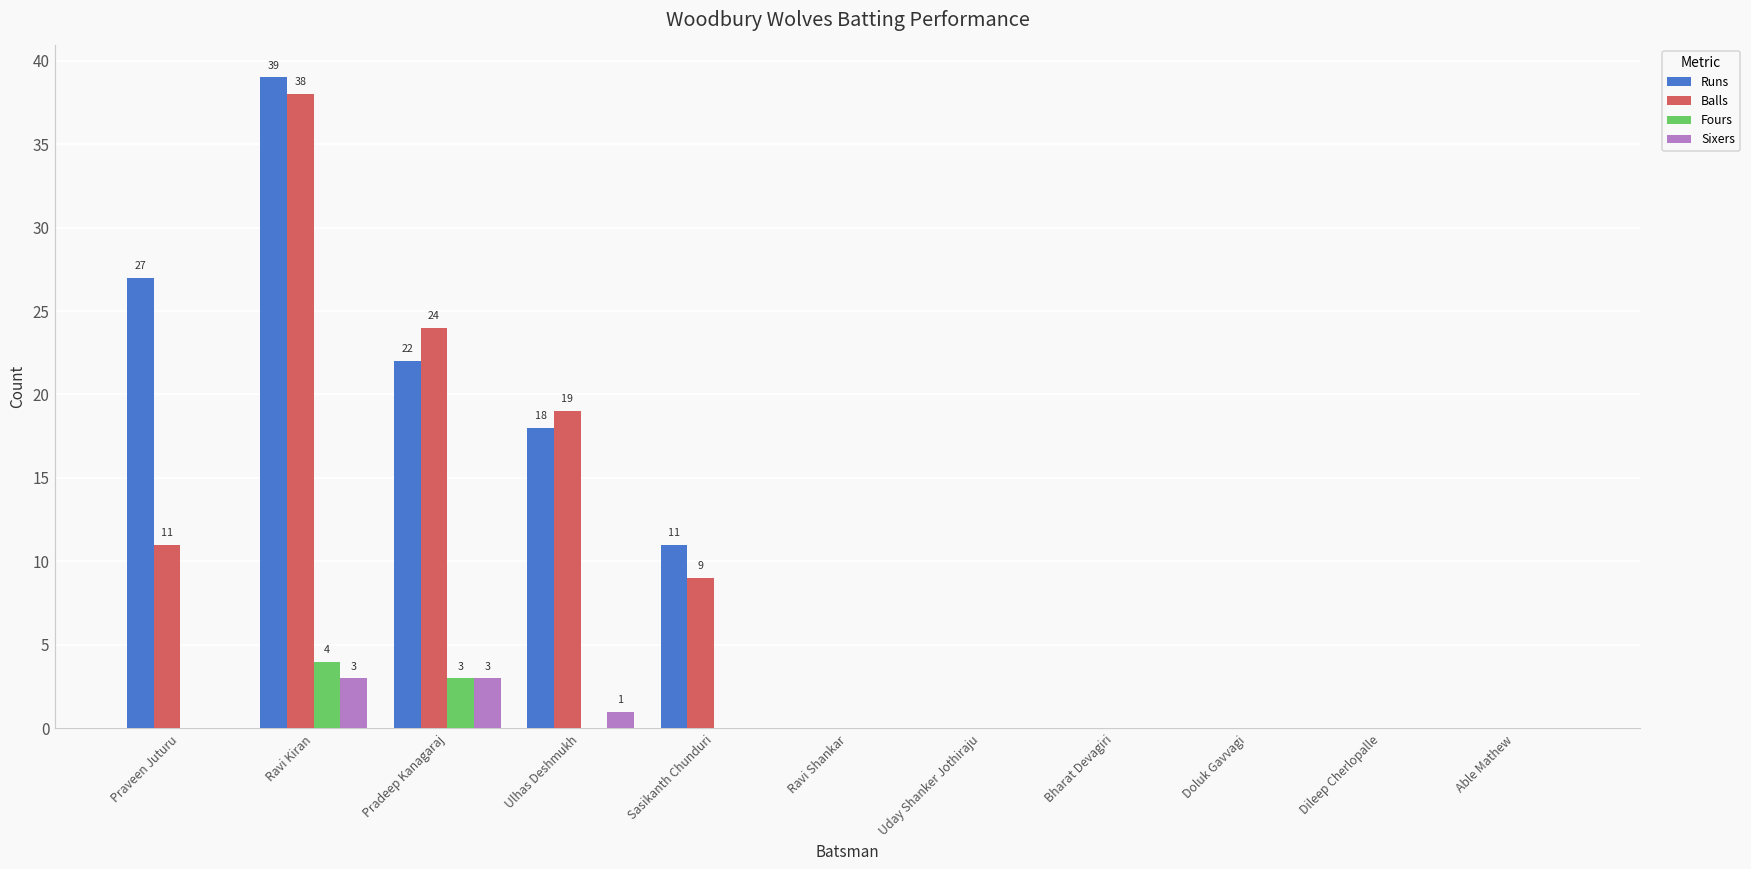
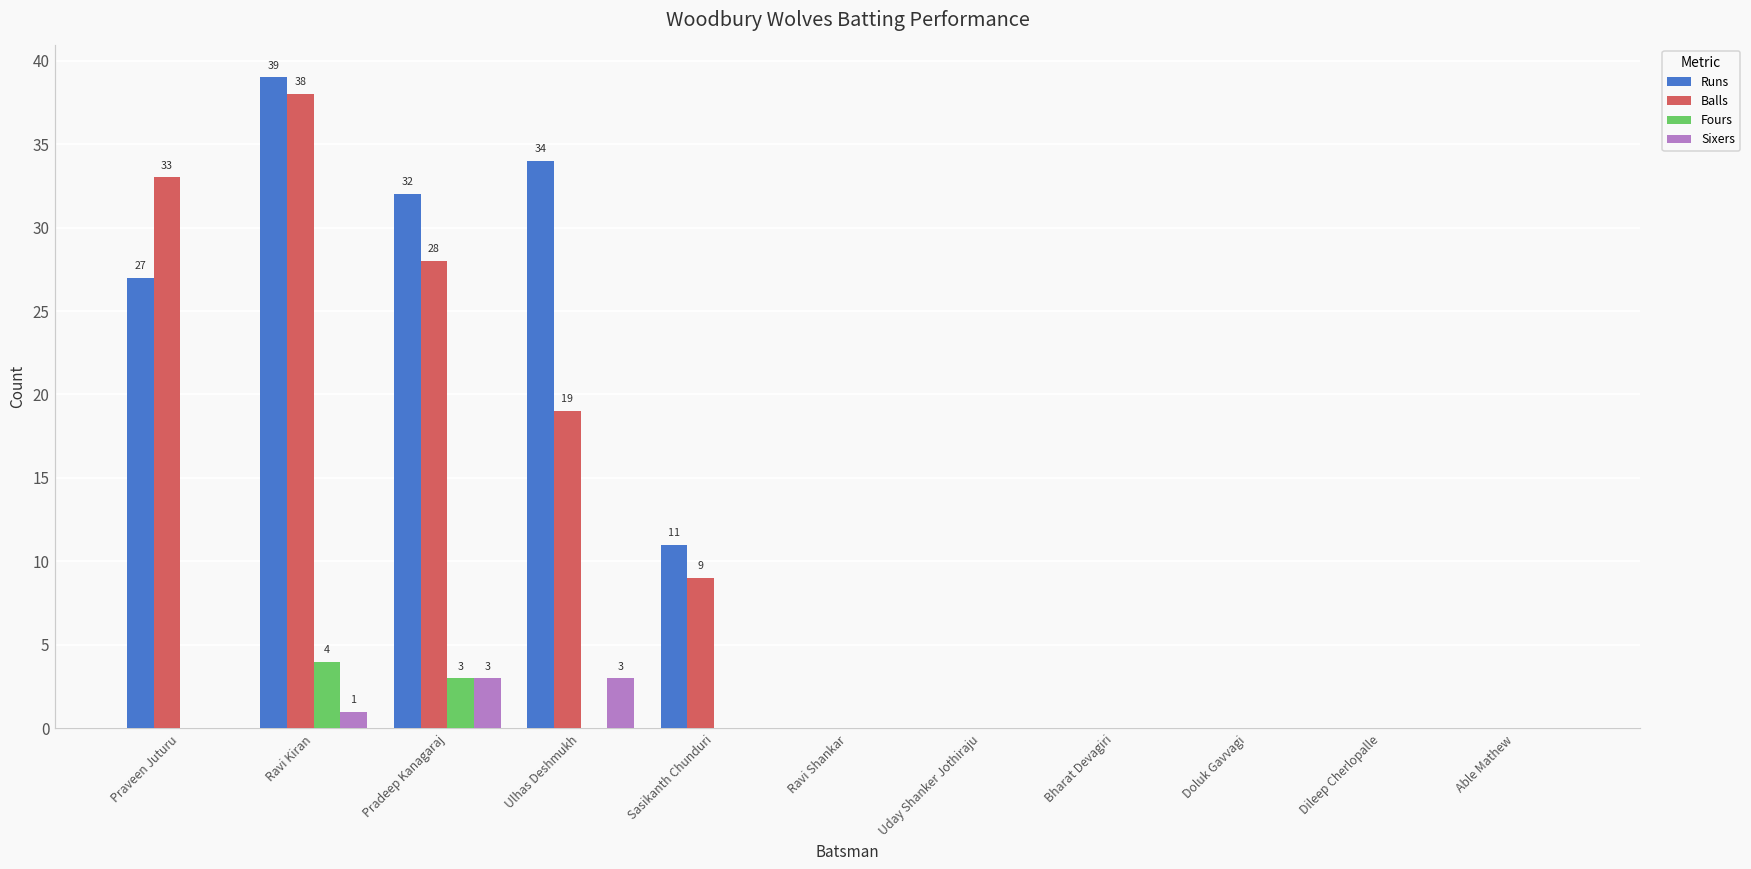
Balls, Praveen Juturu: 11 -> 33
Sixers, Ravi Kiran: 3 -> 1
Runs, Pradeep Kanagaraj: 22 -> 32
Balls, Pradeep Kanagaraj: 24 -> 28
Runs, Ulhas Deshmukh: 18 -> 34
Sixers, Ulhas Deshmukh: 1 -> 3
